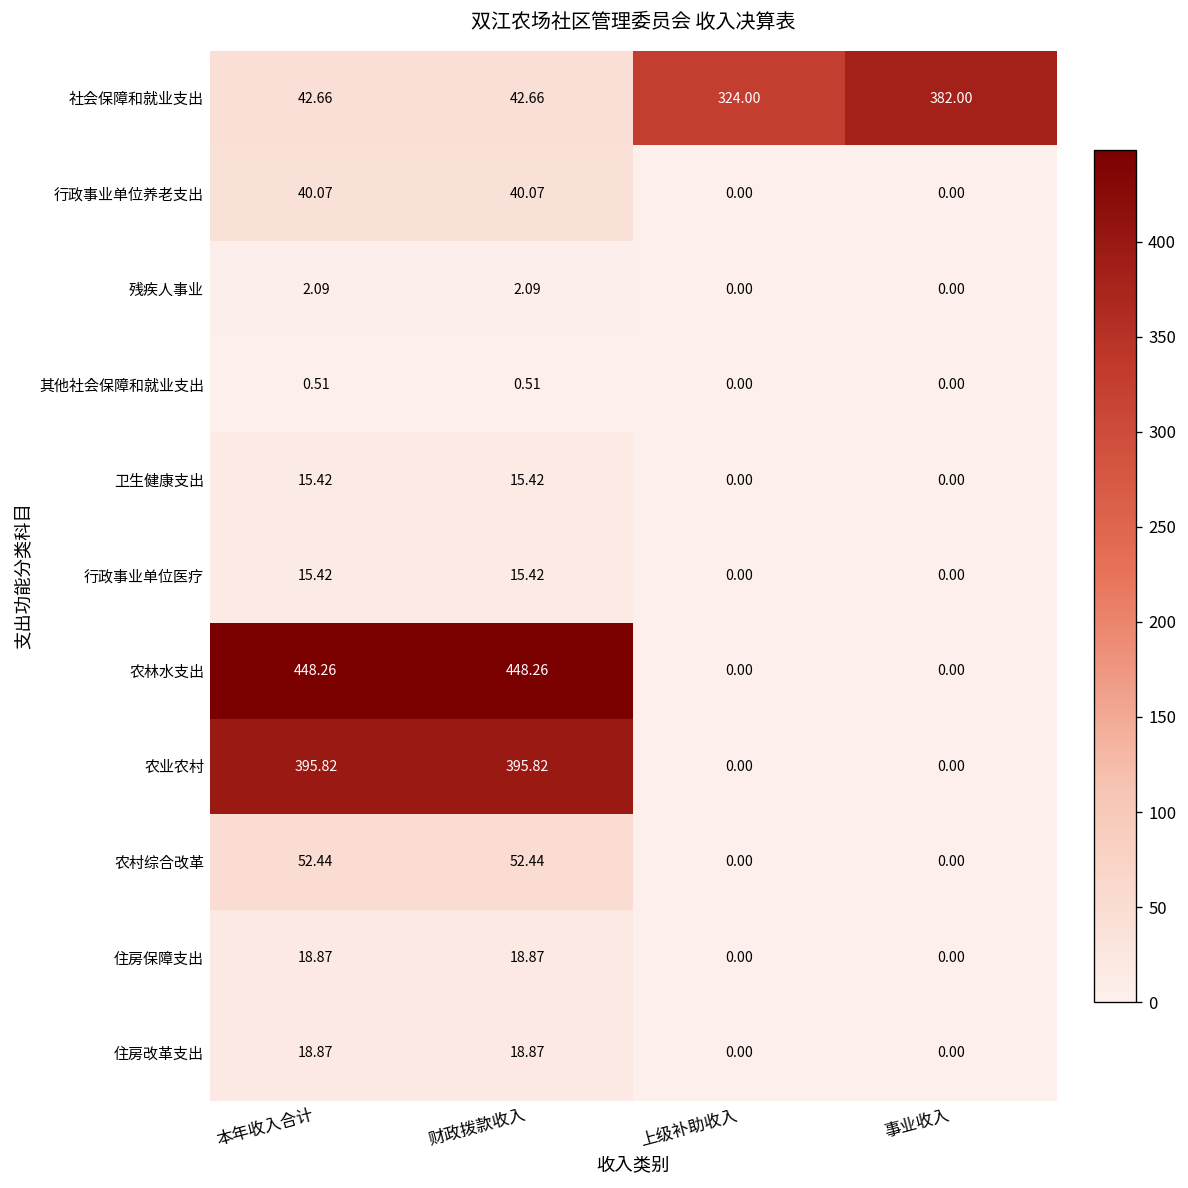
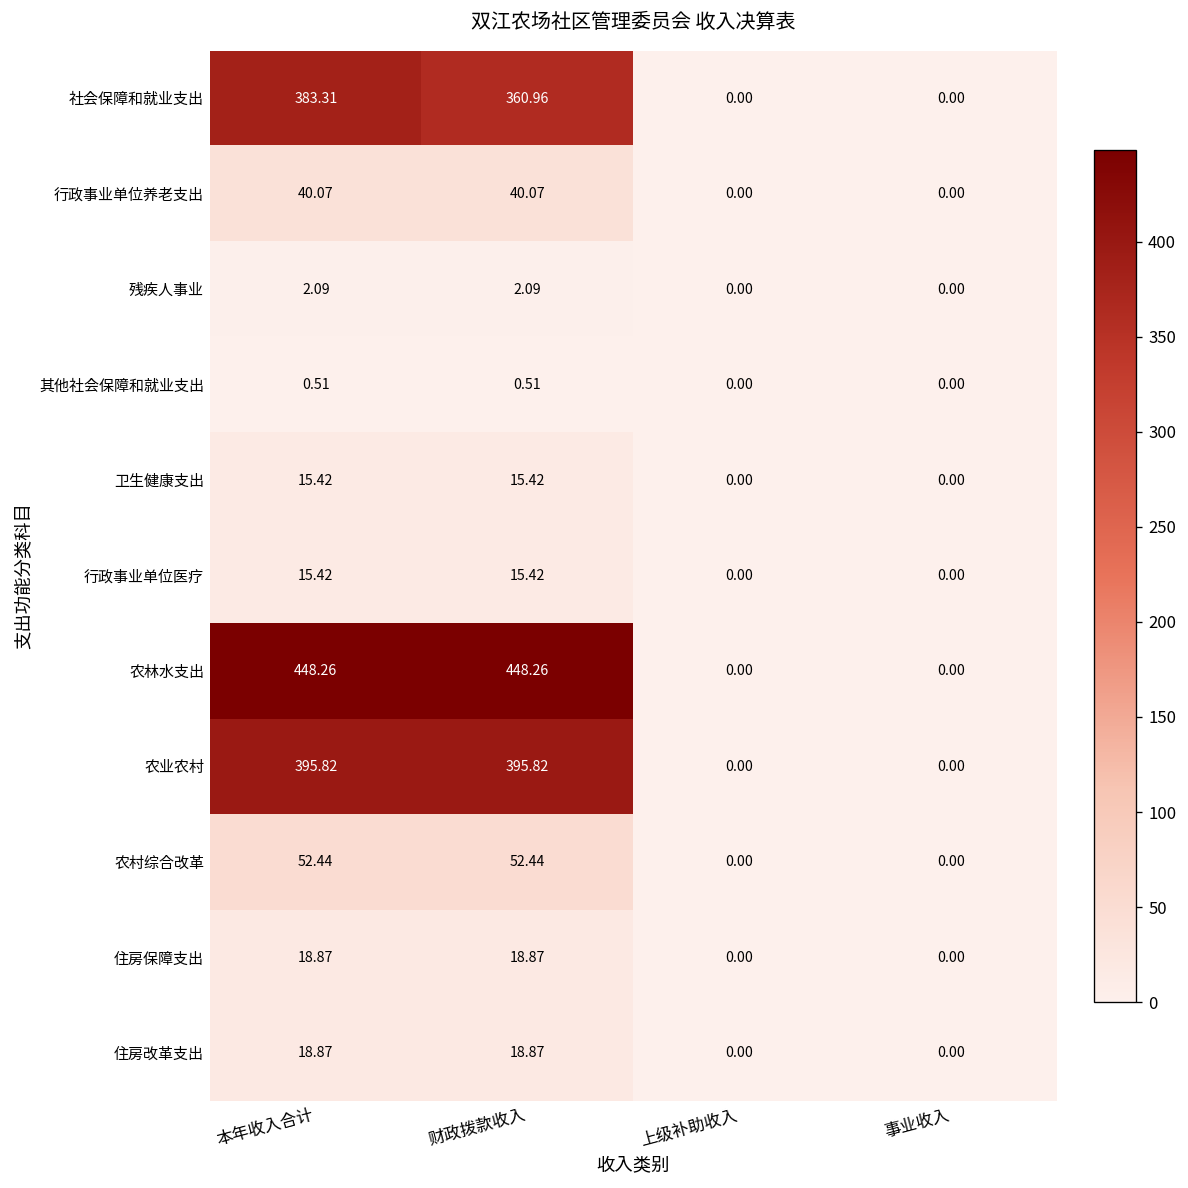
社会保障和就业支出, 本年收入合计: 42.66 -> 383.31
社会保障和就业支出, 财政拨款收入: 42.66 -> 360.96
社会保障和就业支出, 上级补助收入: 324.00 -> 0.00
社会保障和就业支出, 事业收入: 382.00 -> 0.00
